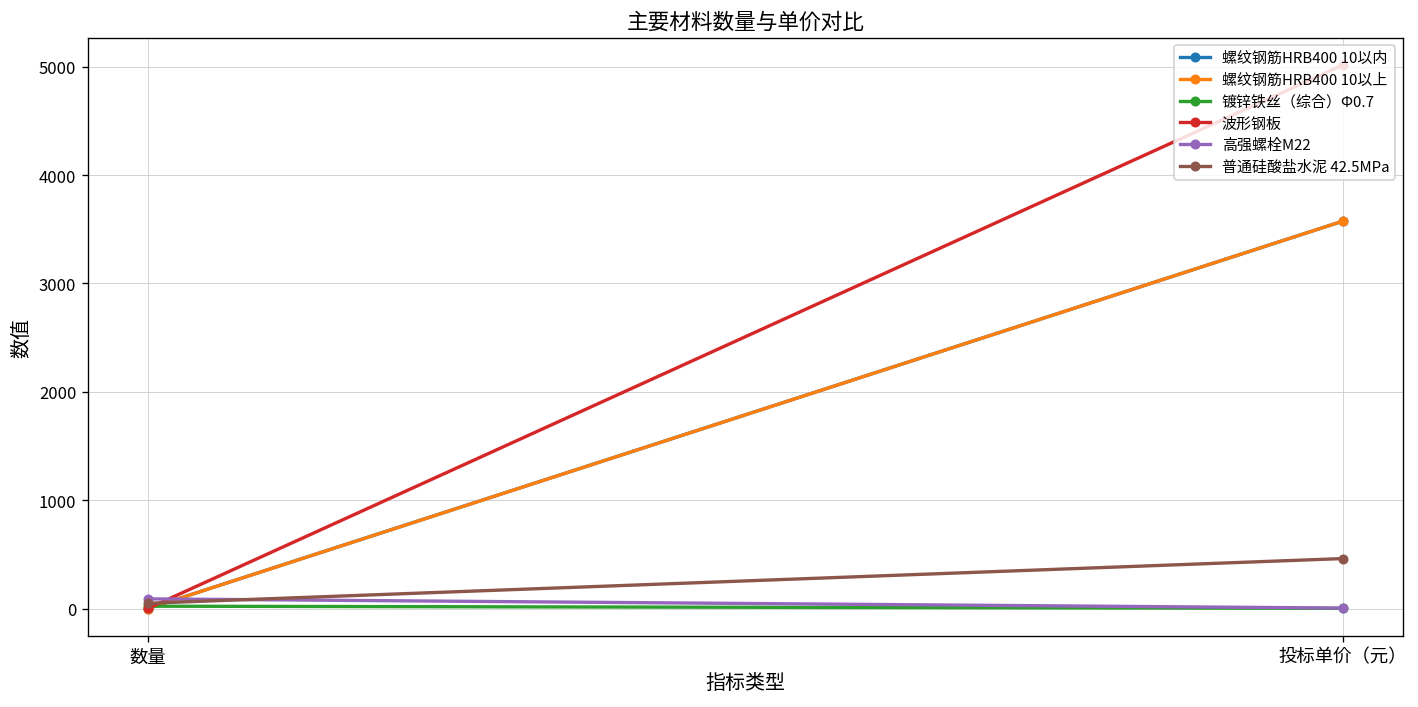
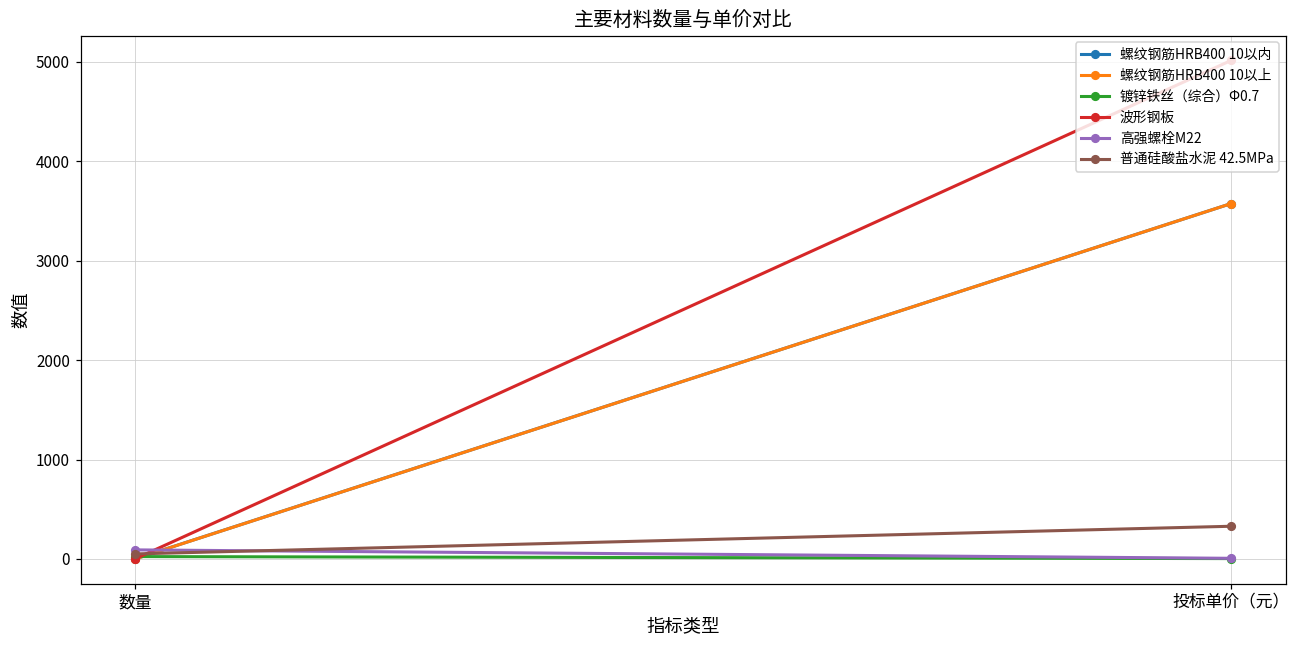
普通硅酸盐水泥 42.5MPa, 投标单价（元）: 500 -> 300
